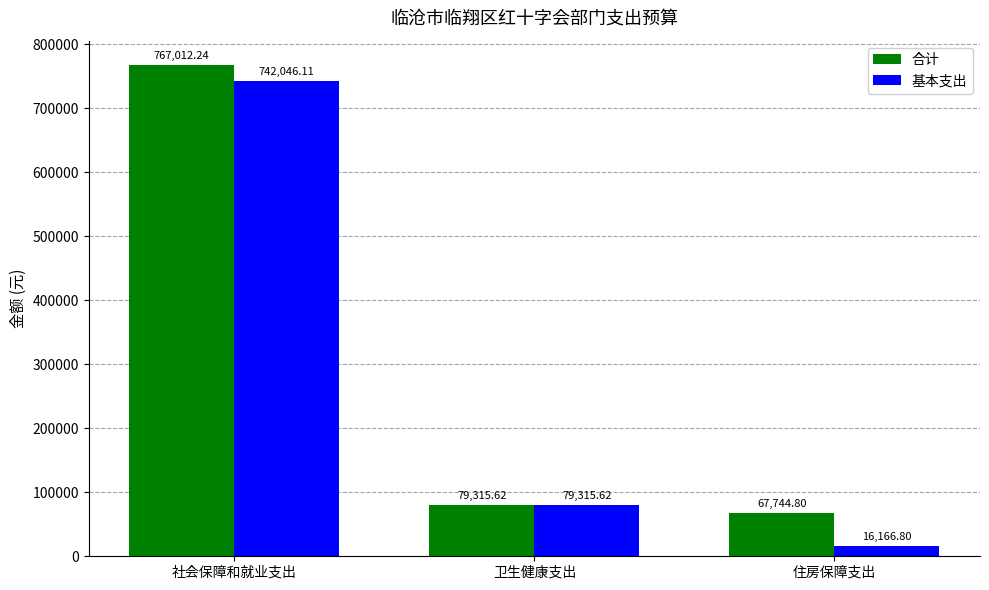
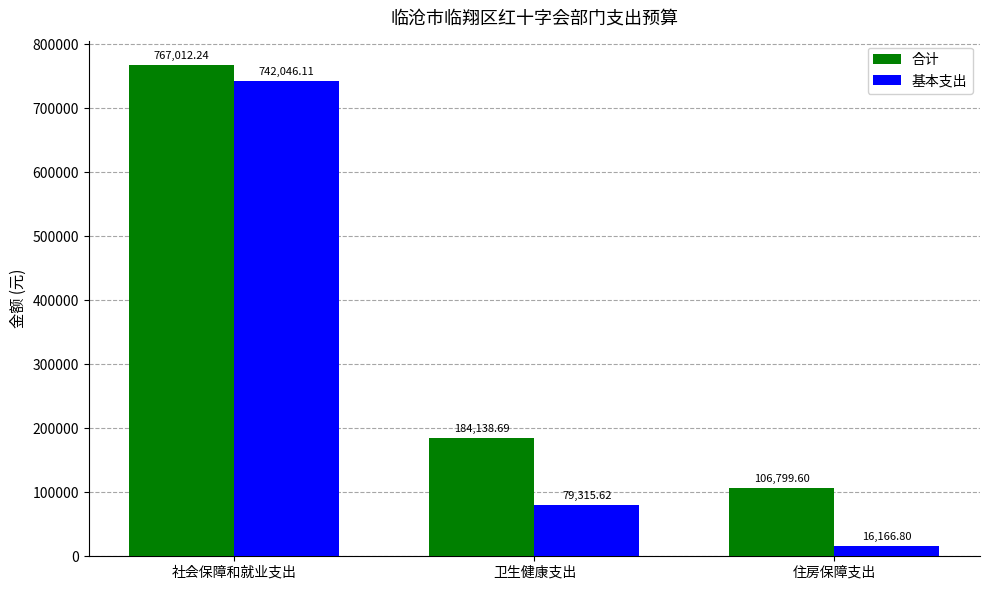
合计, 卫生健康支出: 79,315.62 -> 184,138.69
合计, 住房保障支出: 67,744.80 -> 106,799.60
